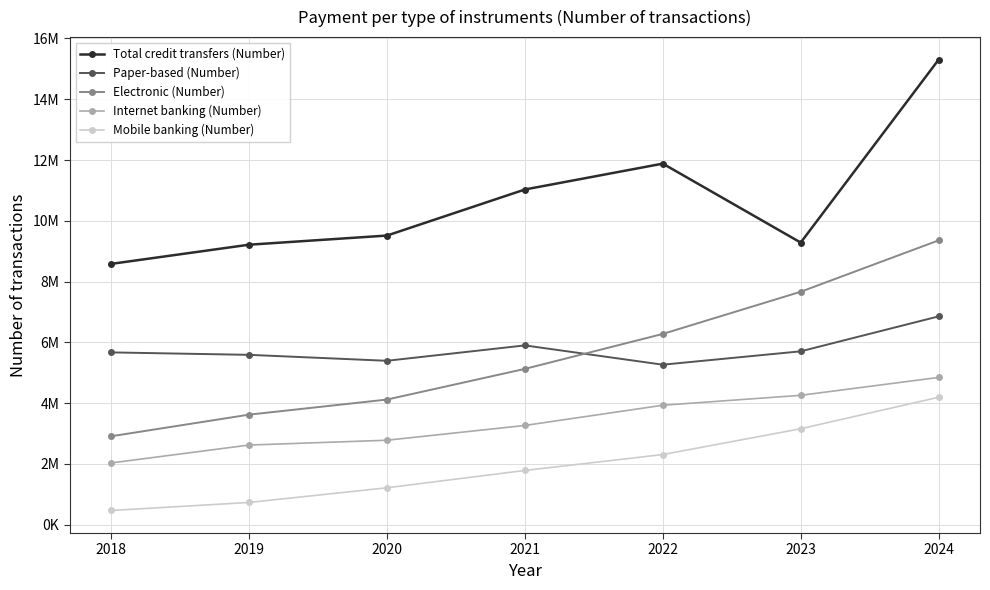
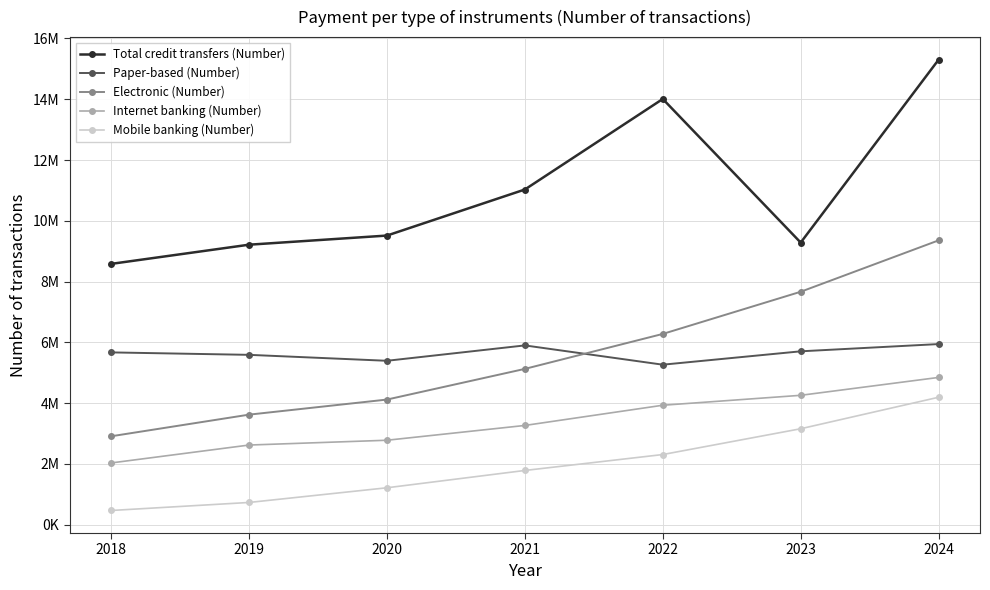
Total credit transfers (Number), 2022: 11900000 -> 14000000
Paper-based (Number), 2024: 6900000 -> 5900000
